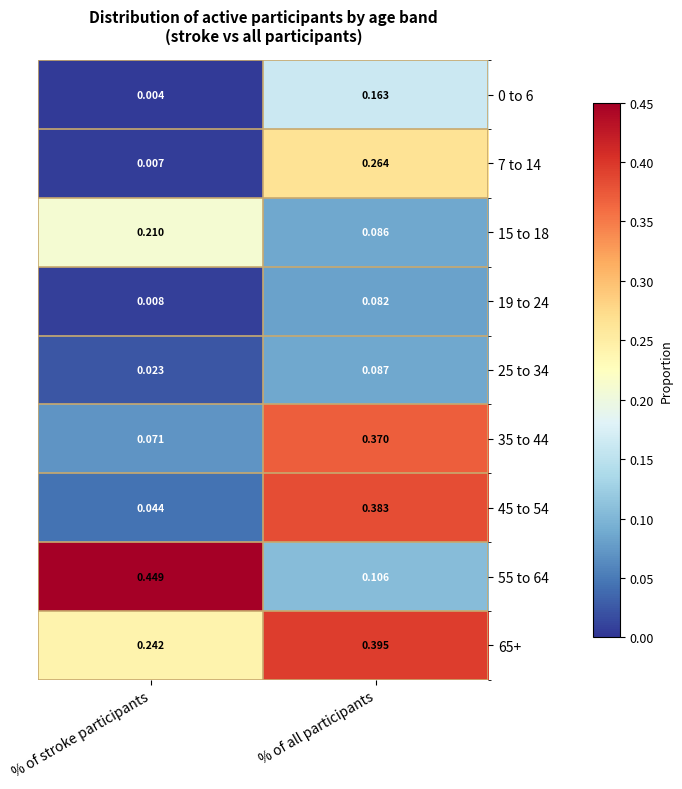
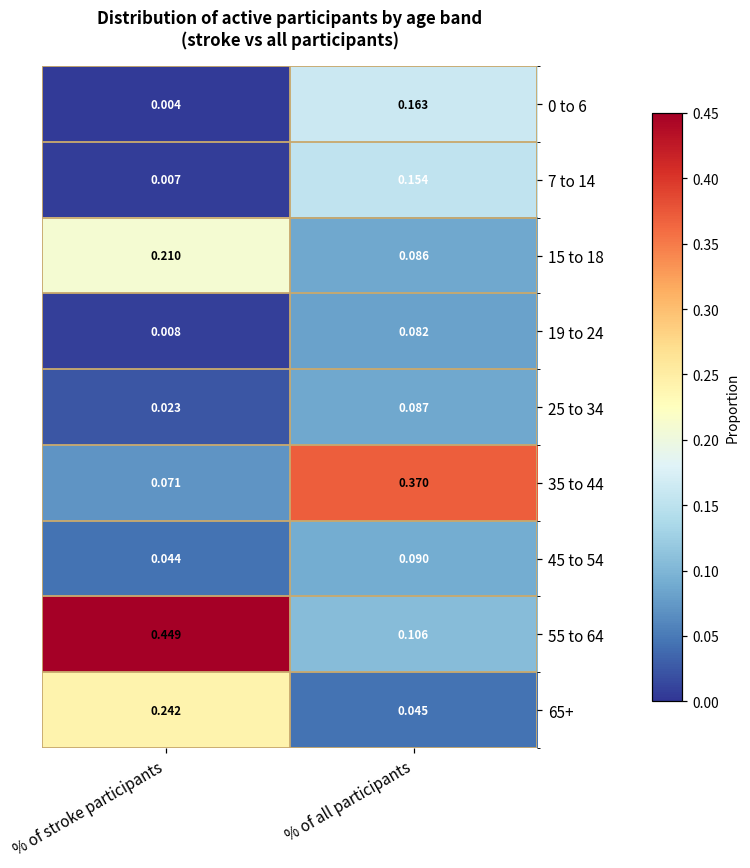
7 to 14, % of all participants: 0.264 -> 0.154
45 to 54, % of all participants: 0.383 -> 0.090
65+, % of all participants: 0.395 -> 0.045
